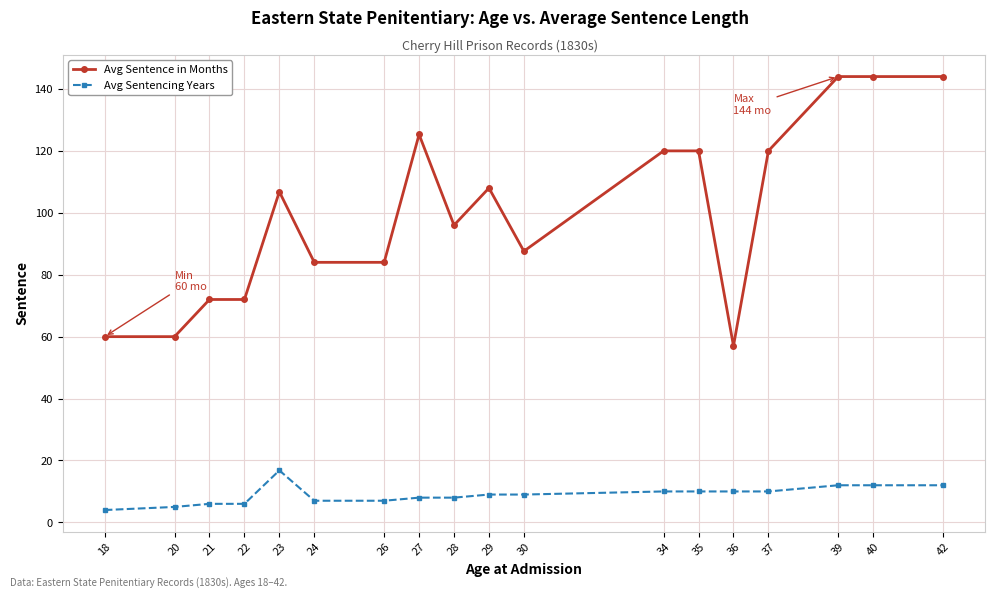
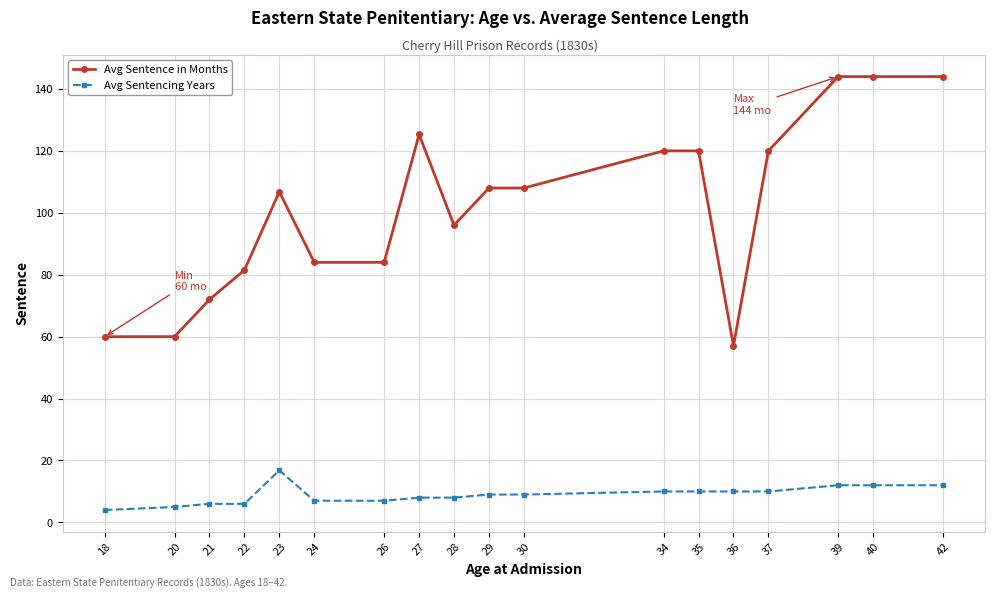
Avg Sentence in Months, 22: 72 -> 82
Avg Sentence in Months, 30: 88 -> 108
